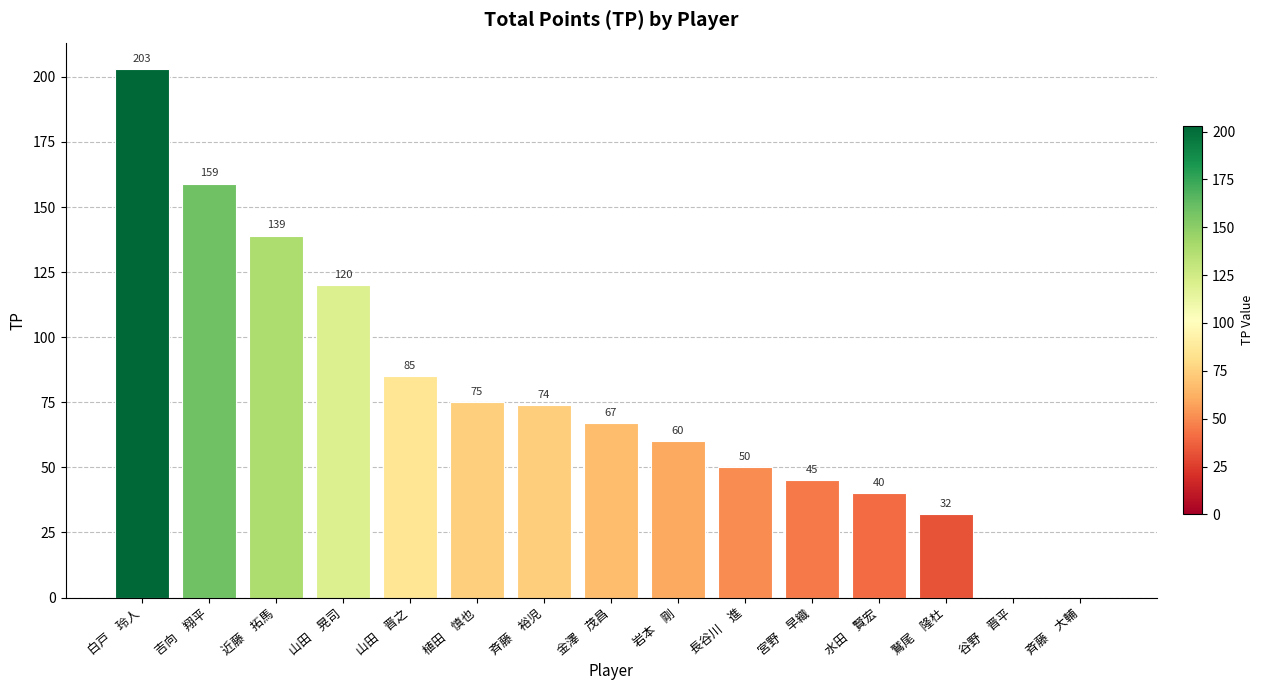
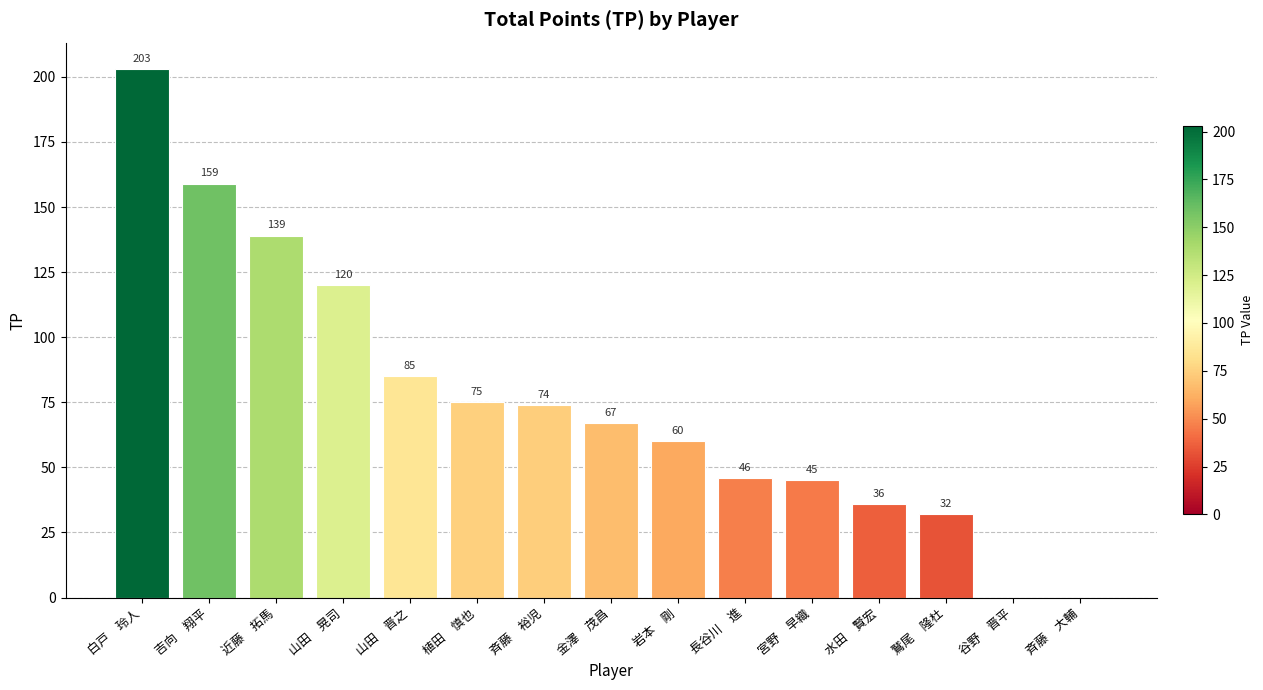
長谷川 進: 50 -> 46
水田 賢宏: 40 -> 36
